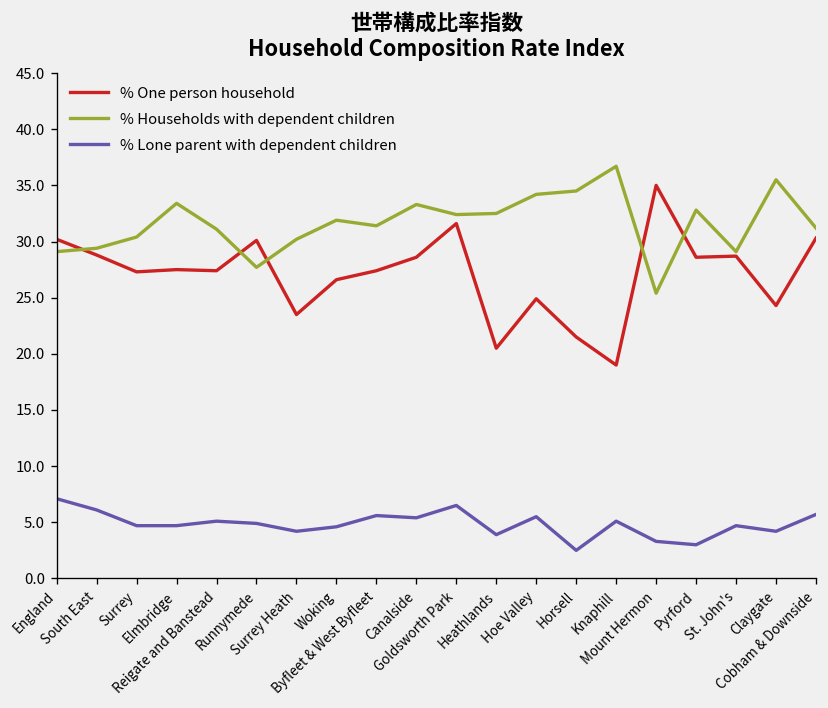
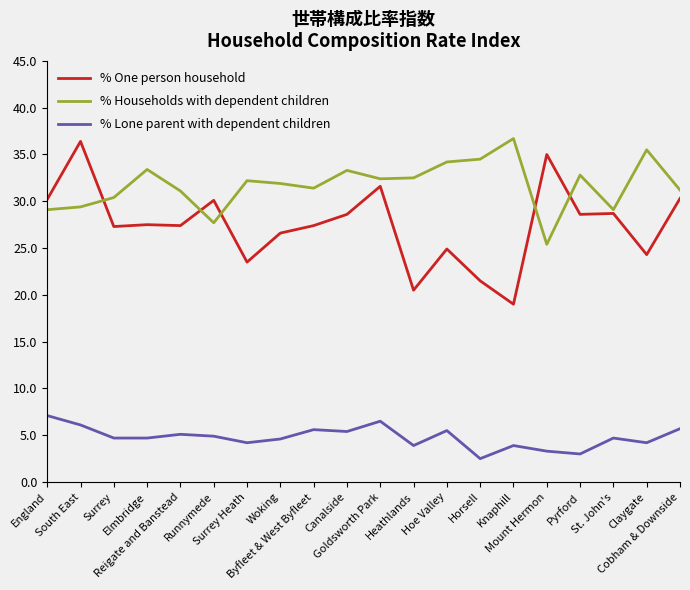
% One person household, South East: 29 -> 36
% Households with dependent children, Surrey Heath: 30 -> 32
% Lone parent with dependent children, Knaphill: 5 -> 4
